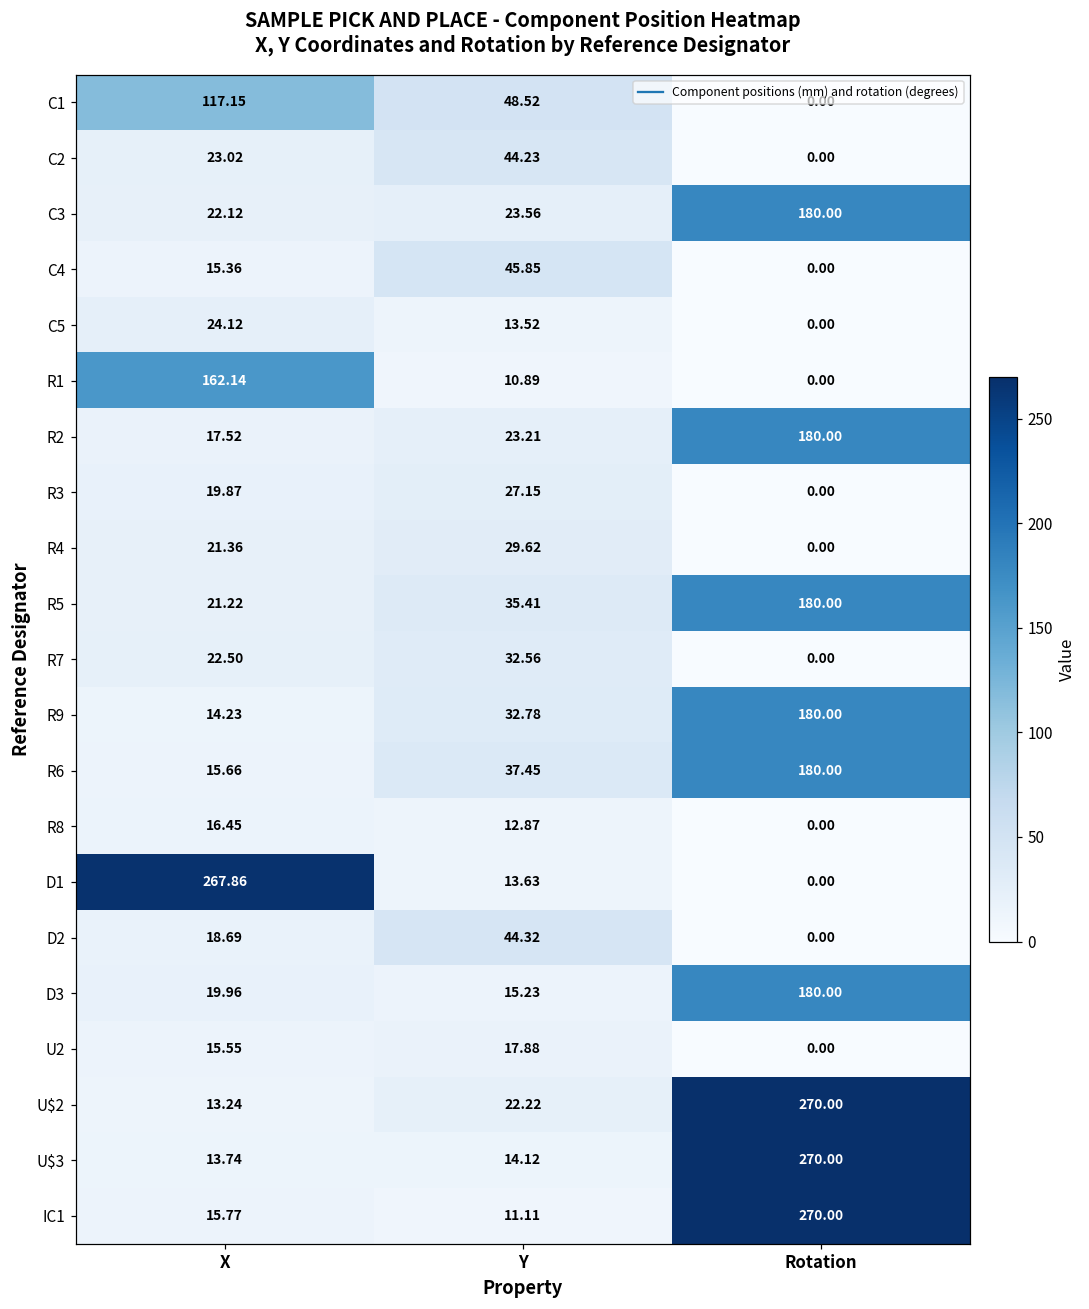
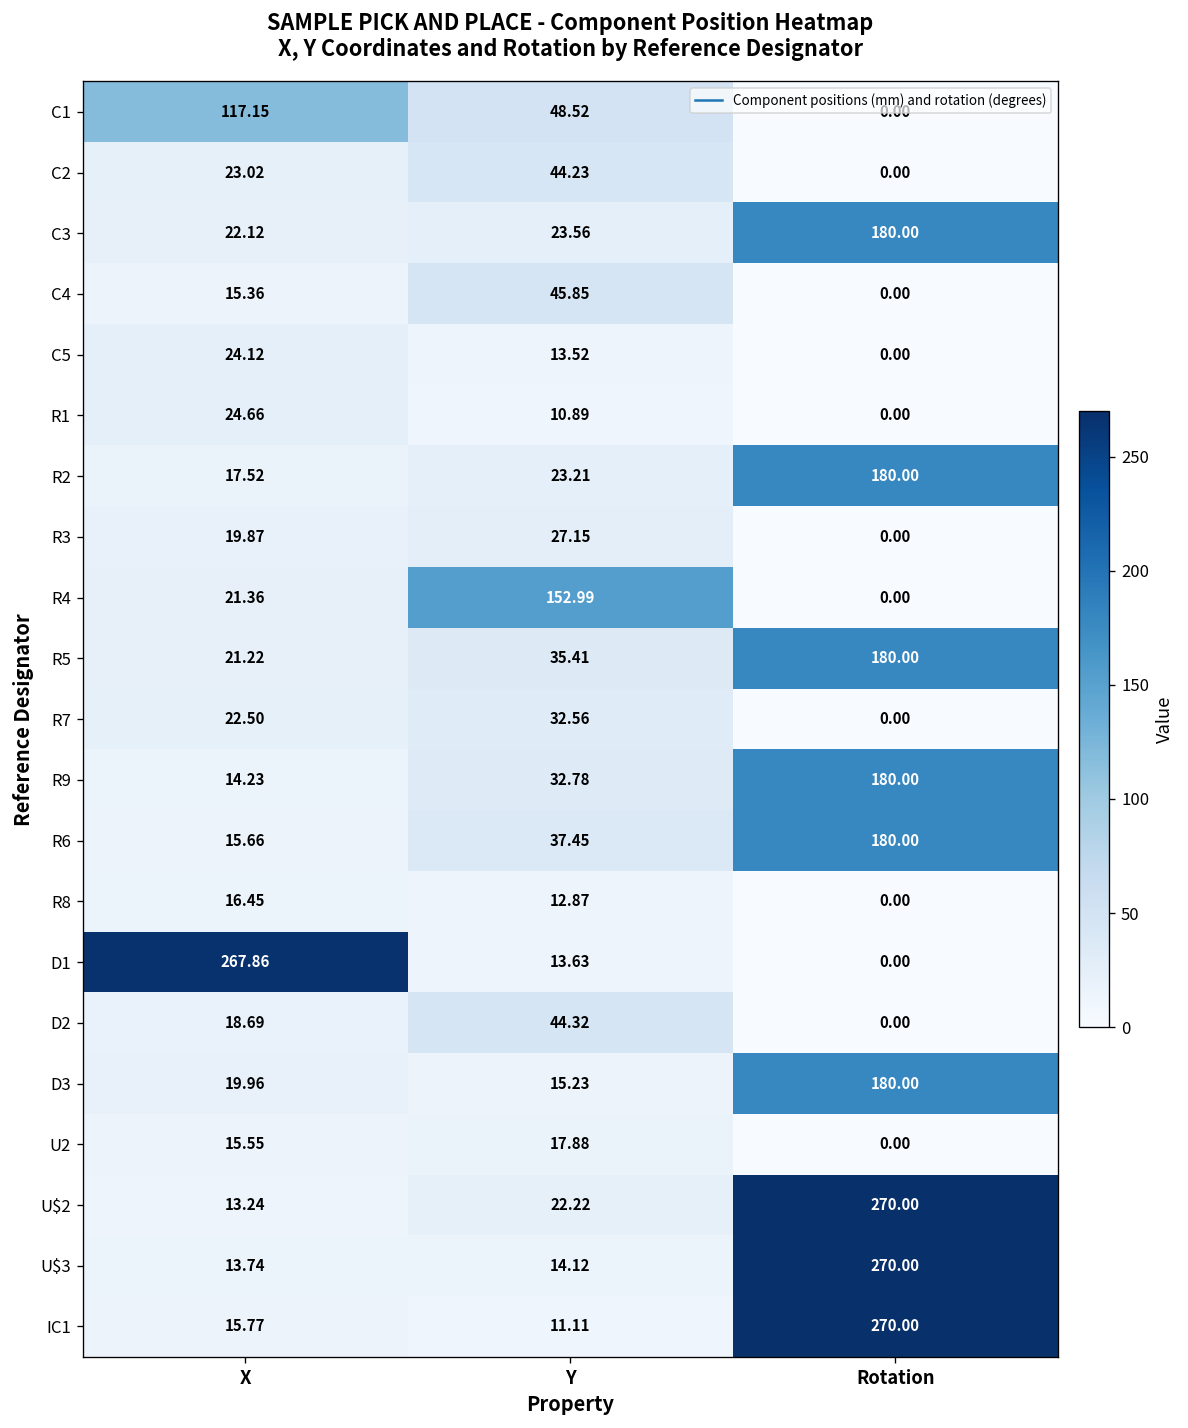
R1, X: 162.14 -> 24.66
R4, Y: 29.62 -> 152.99
